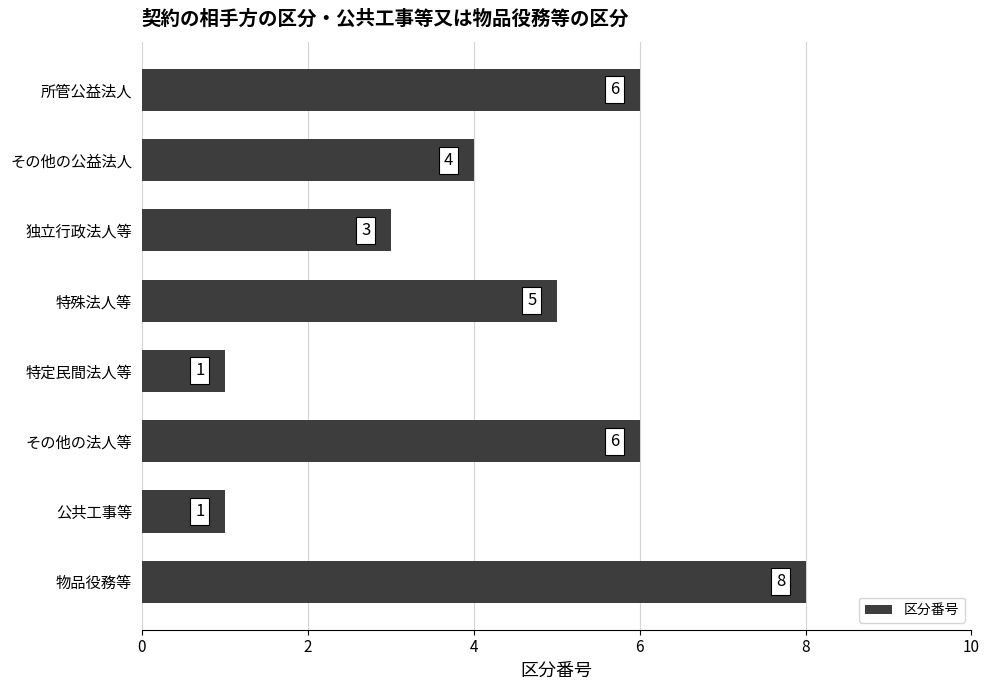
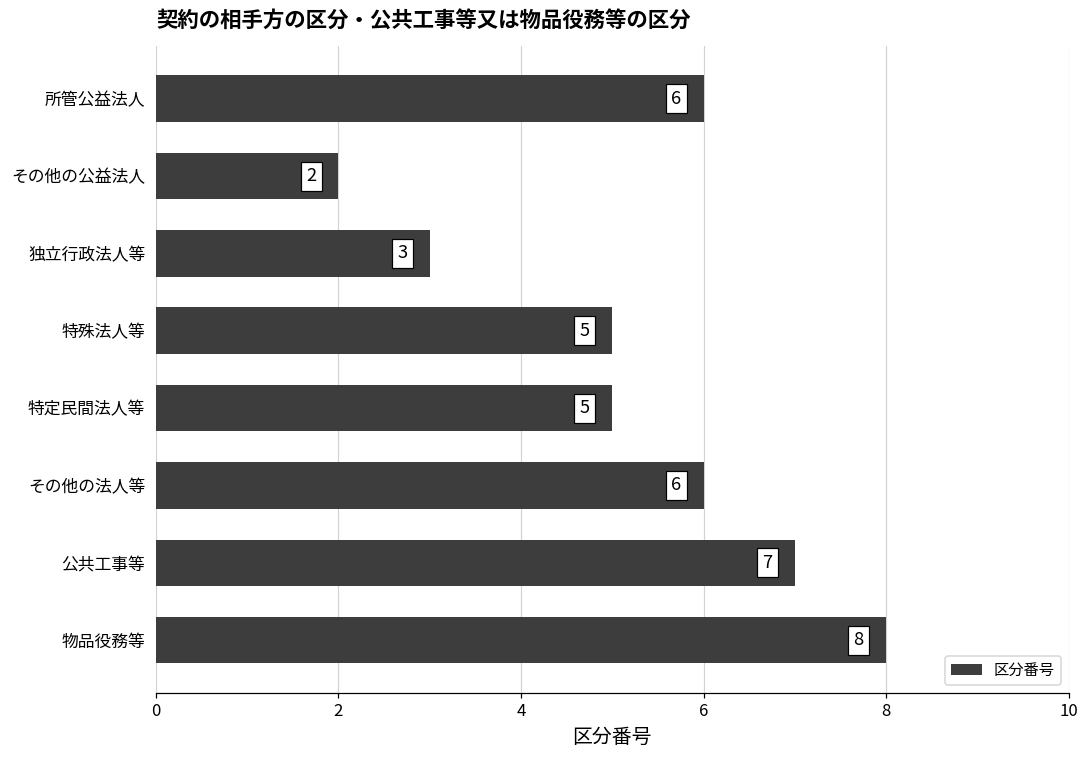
その他の公益法人: 4 -> 2
特定民間法人等: 1 -> 5
公共工事等: 1 -> 7
